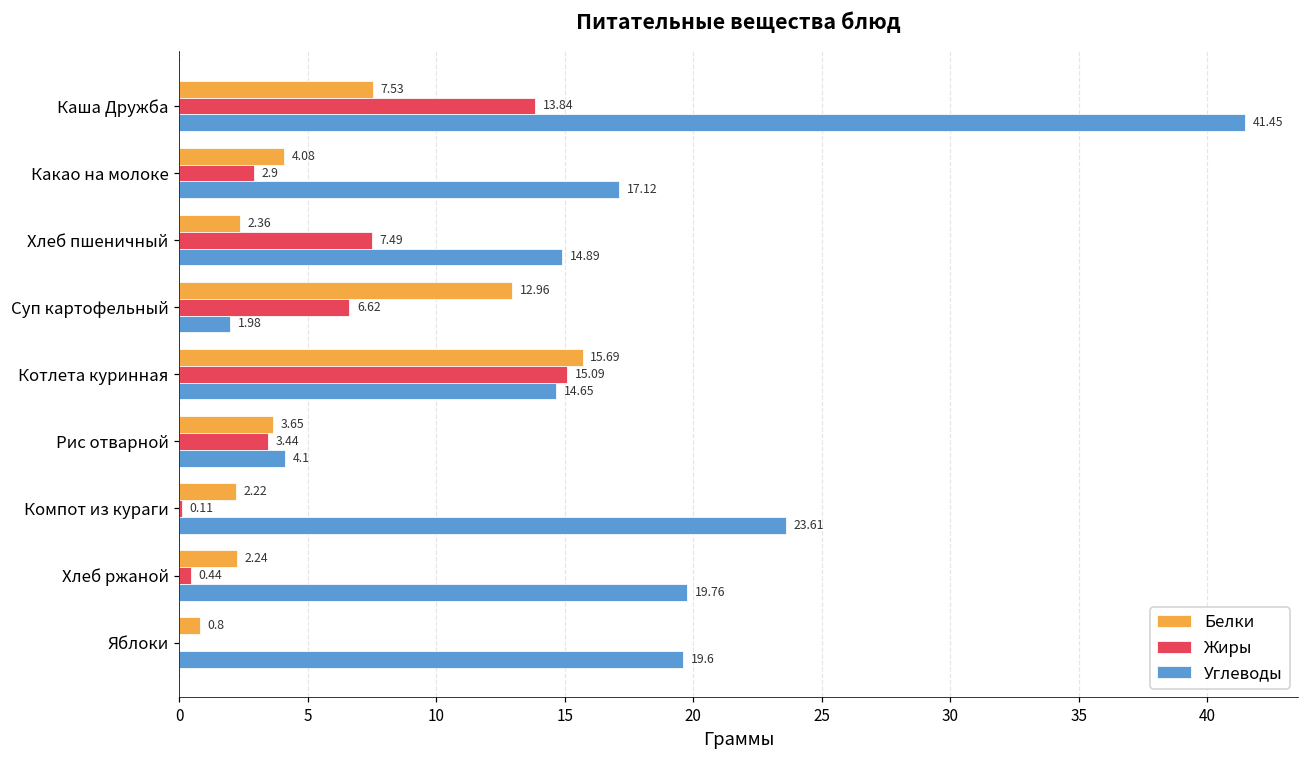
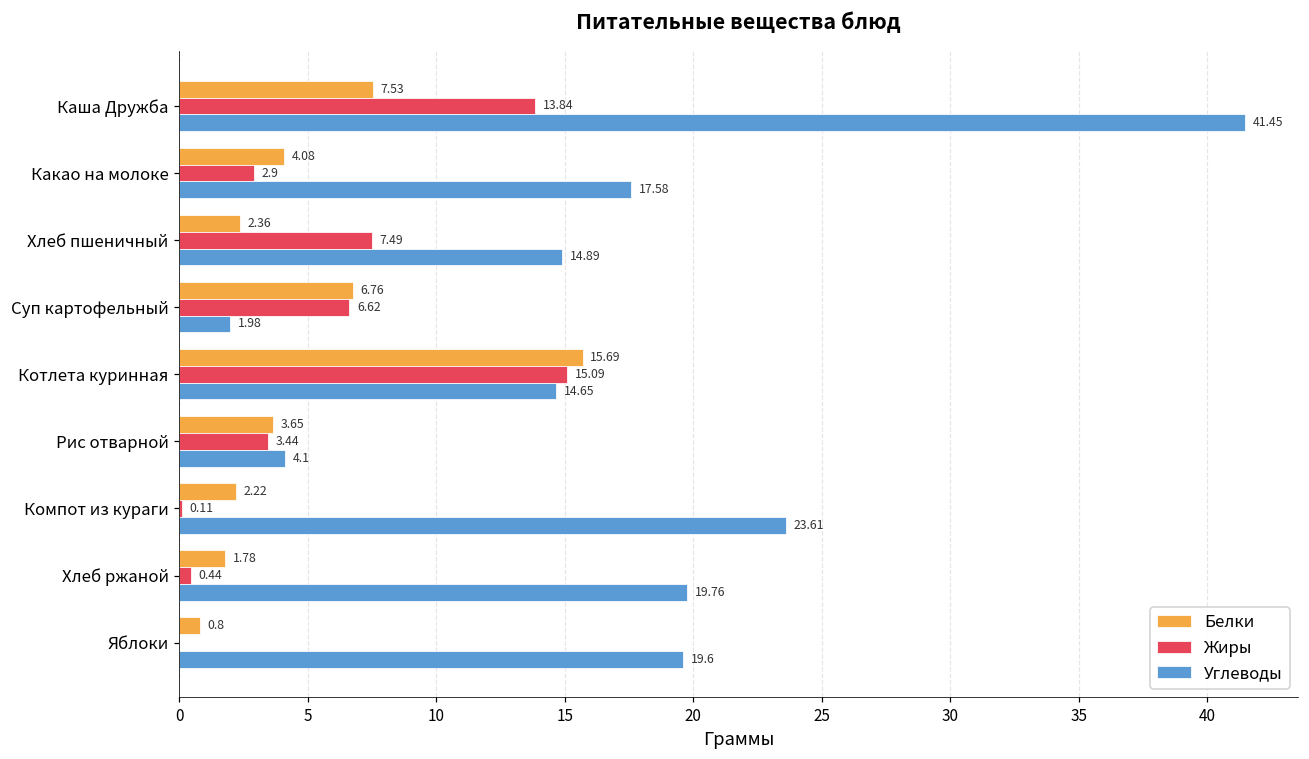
Углеводы, Какао на молоке: 17.12 -> 17.58
Белки, Суп картофельный: 12.96 -> 6.76
Белки, Хлеб ржаной: 2.24 -> 1.78
